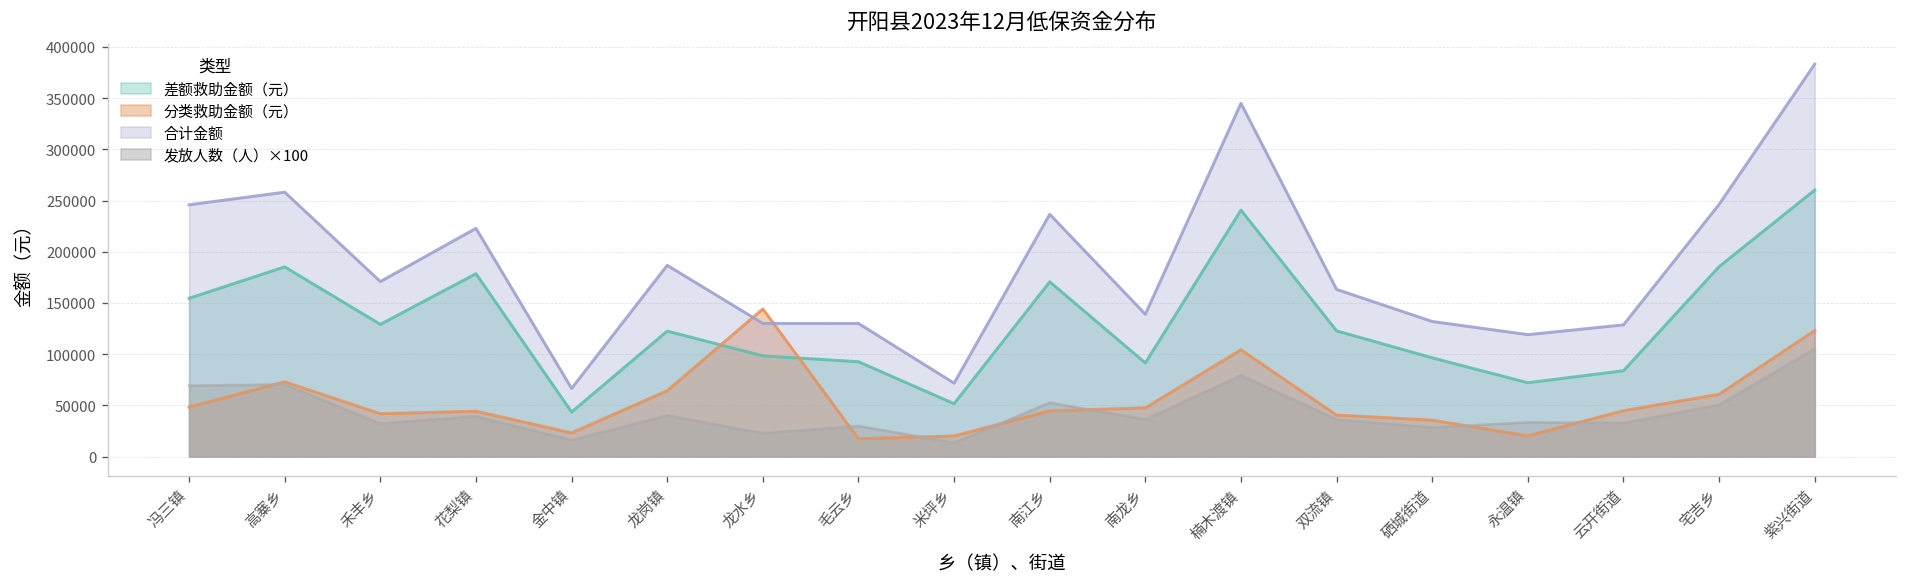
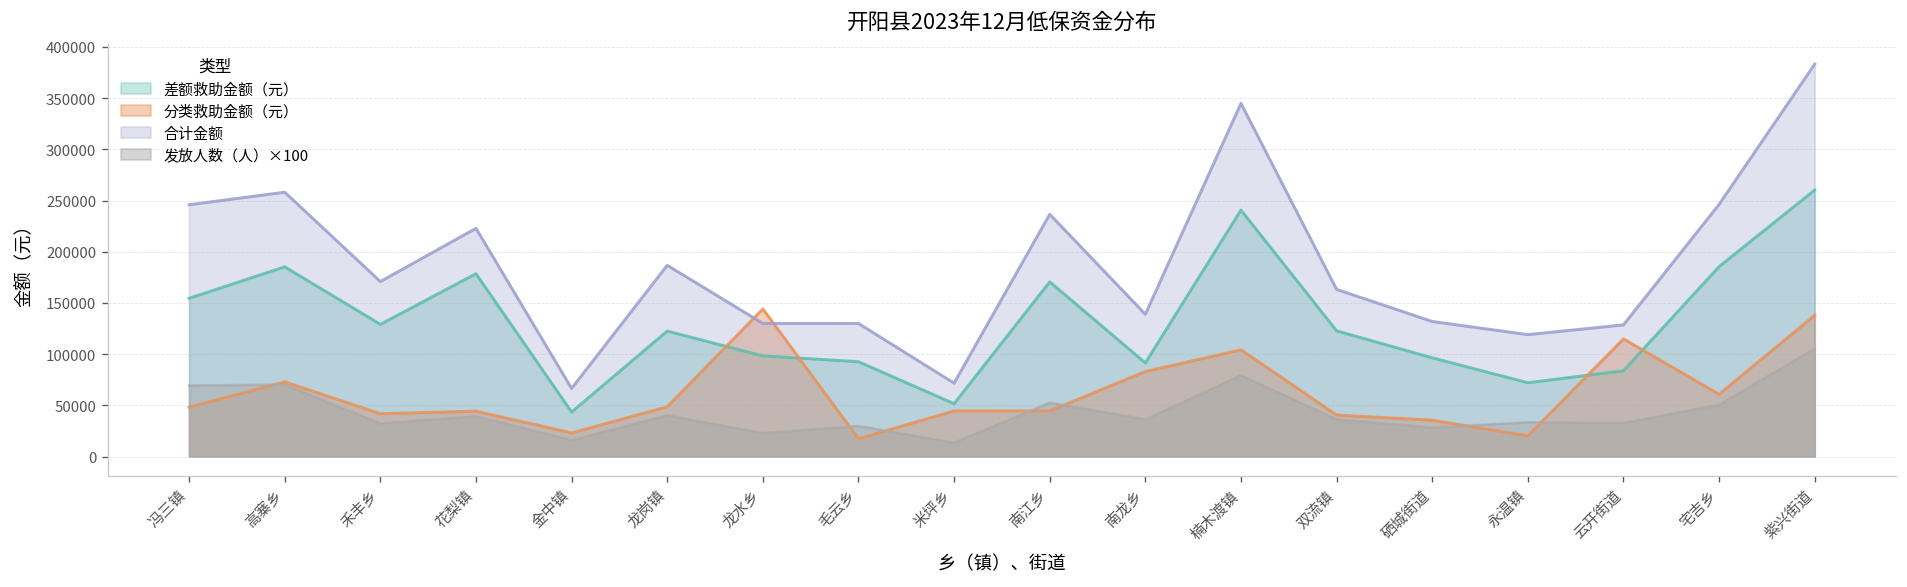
分类救助金额（元）, 龙岗镇: 60000 -> 50000
分类救助金额（元）, 米坪乡: 20000 -> 40000
分类救助金额（元）, 南龙乡: 50000 -> 80000
分类救助金额（元）, 云开街道: 40000 -> 110000
分类救助金额（元）, 紫兴街道: 120000 -> 140000
